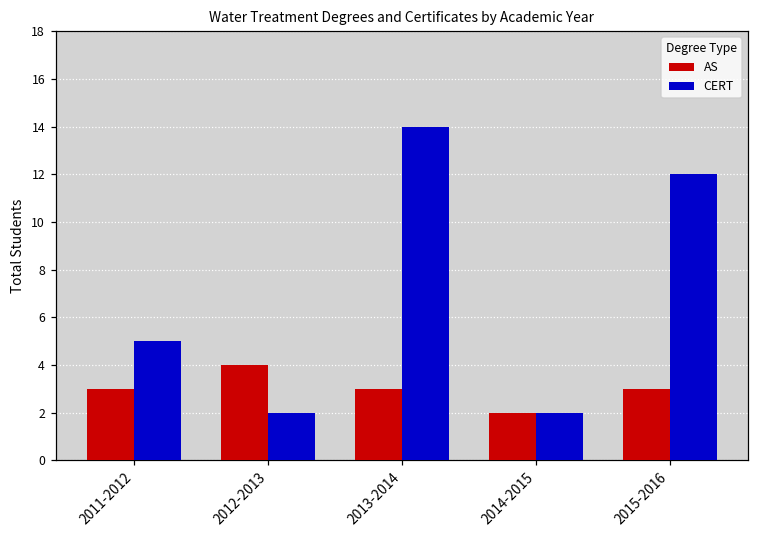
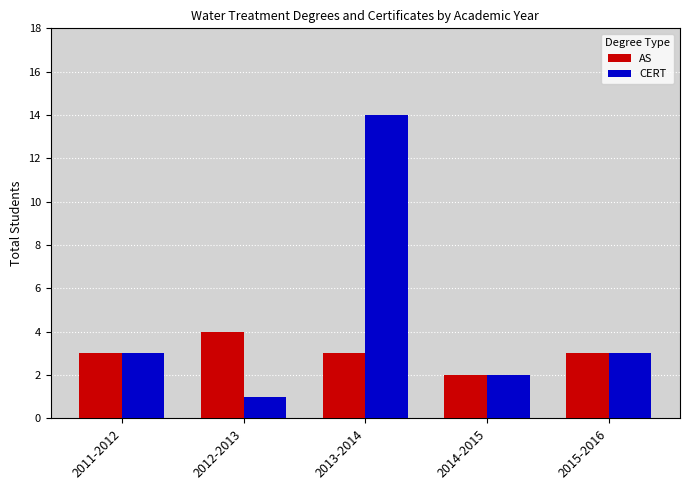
CERT, 2011-2012: 5 -> 3
CERT, 2012-2013: 2 -> 1
CERT, 2015-2016: 12 -> 3
